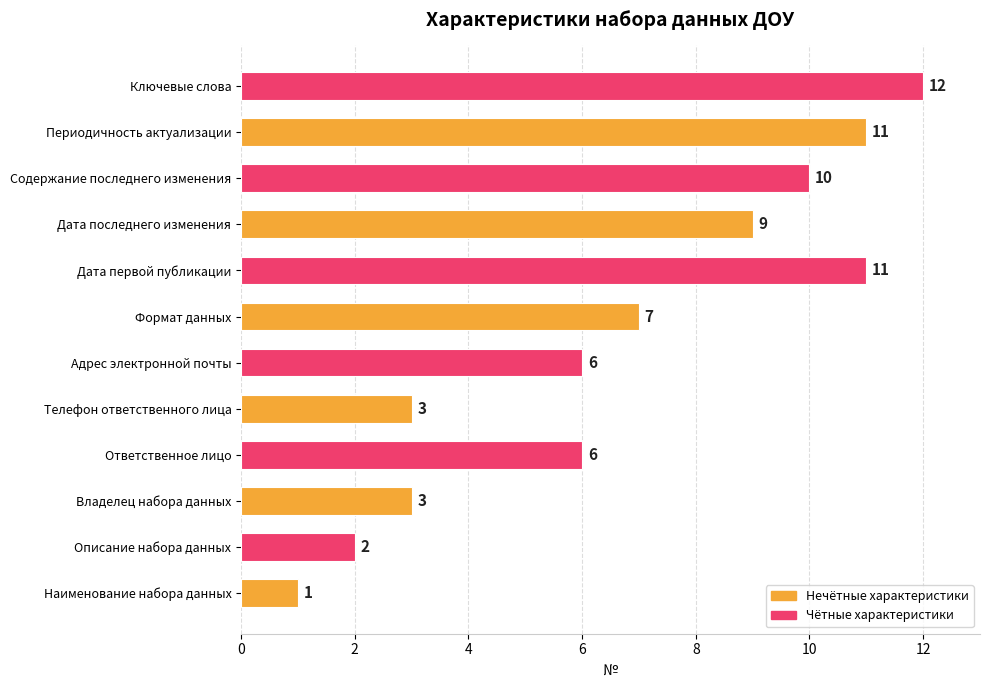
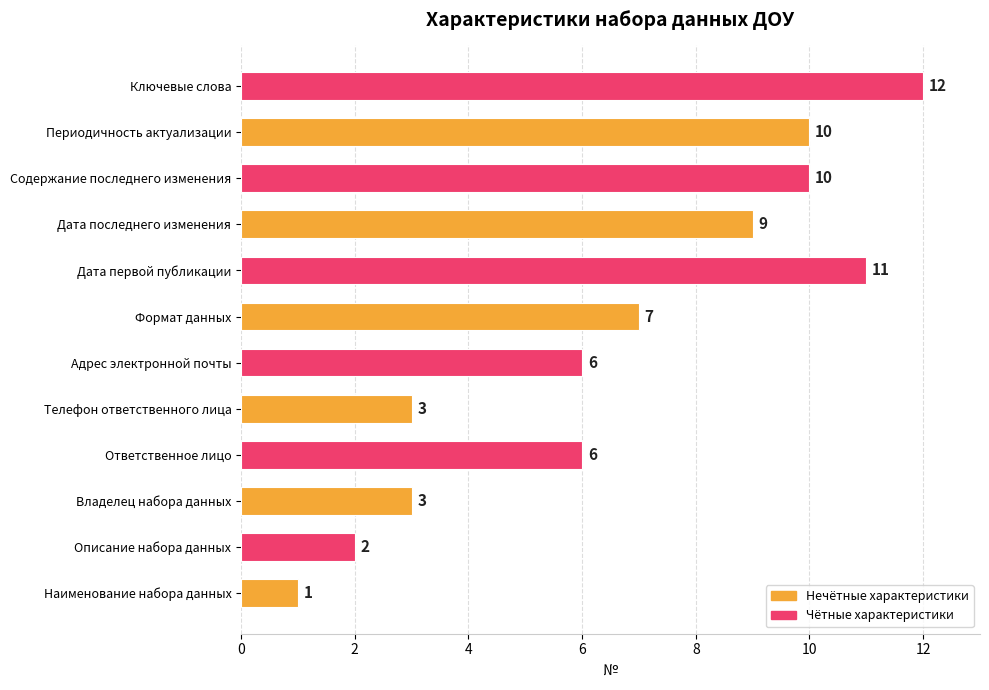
Периодичность актуализации: 11 -> 10
